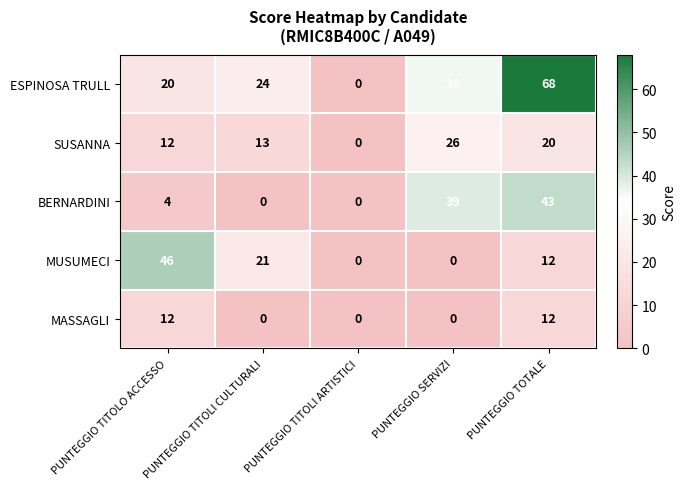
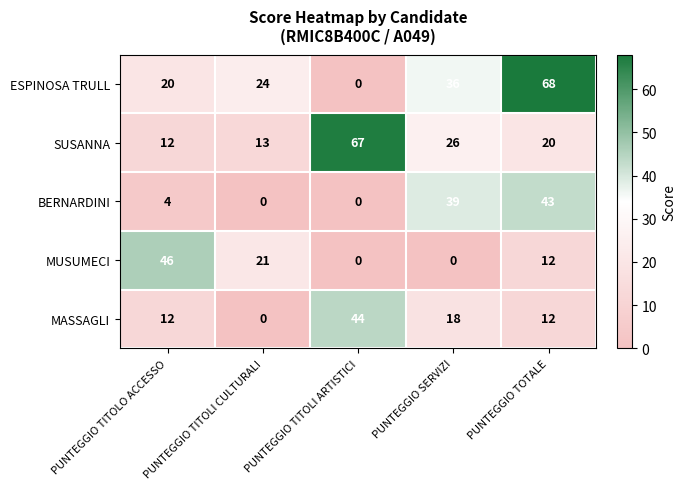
SUSANNA, PUNTEGGIO TITOLI ARTISTICI: 0 -> 67
MASSAGLI, PUNTEGGIO TITOLI ARTISTICI: 0 -> 44
MASSAGLI, PUNTEGGIO SERVIZI: 0 -> 18
